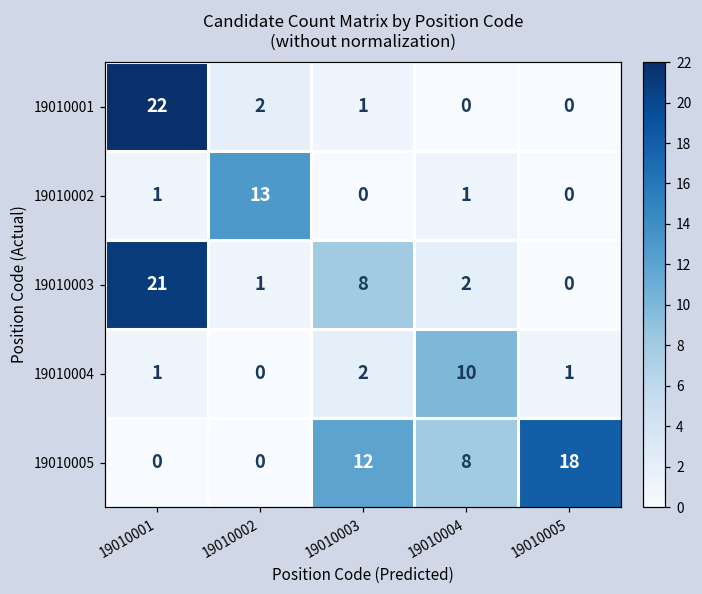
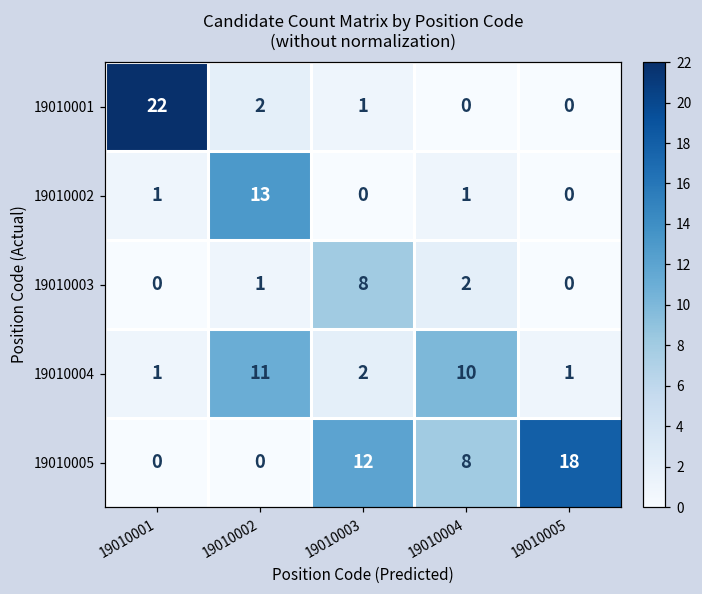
19010003, 19010001: 21 -> 0
19010004, 19010002: 0 -> 11
